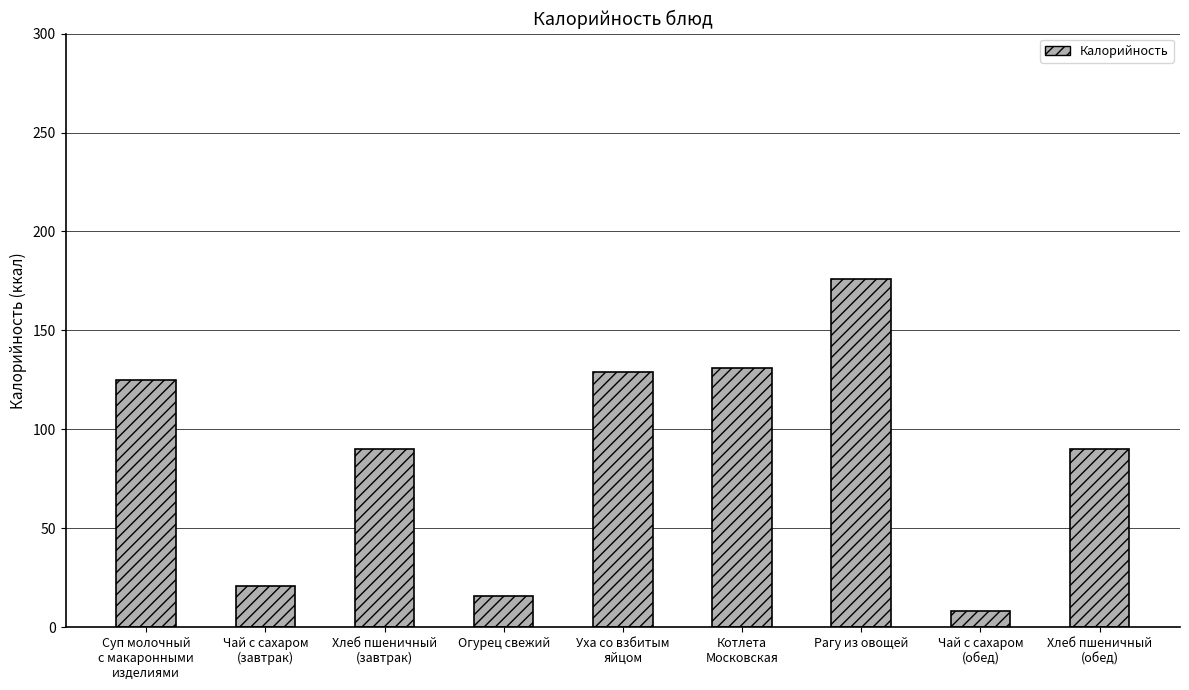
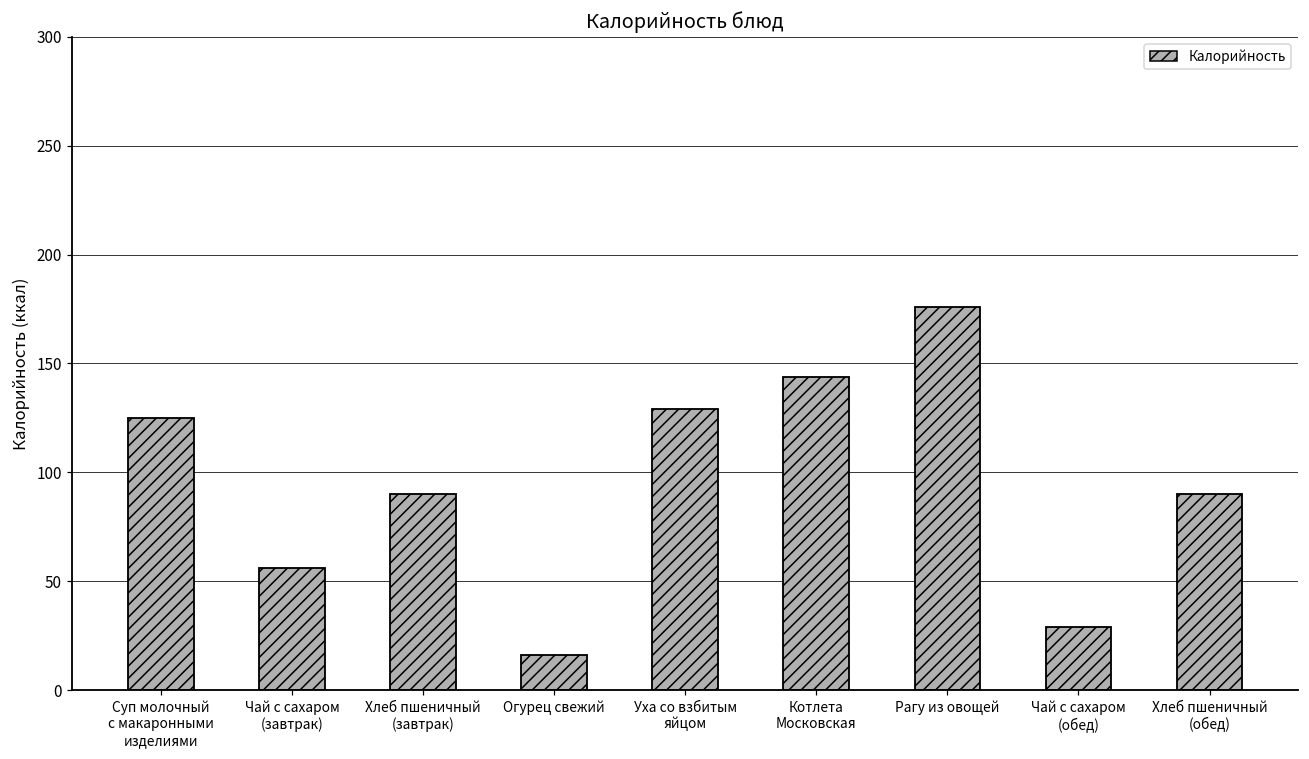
Чай с сахаром (завтрак): 21 -> 56
Котлета Московская: 131 -> 144
Чай с сахаром (обед): 8 -> 29
